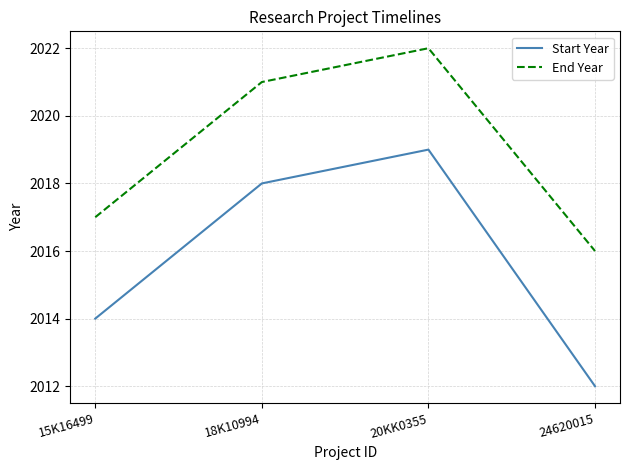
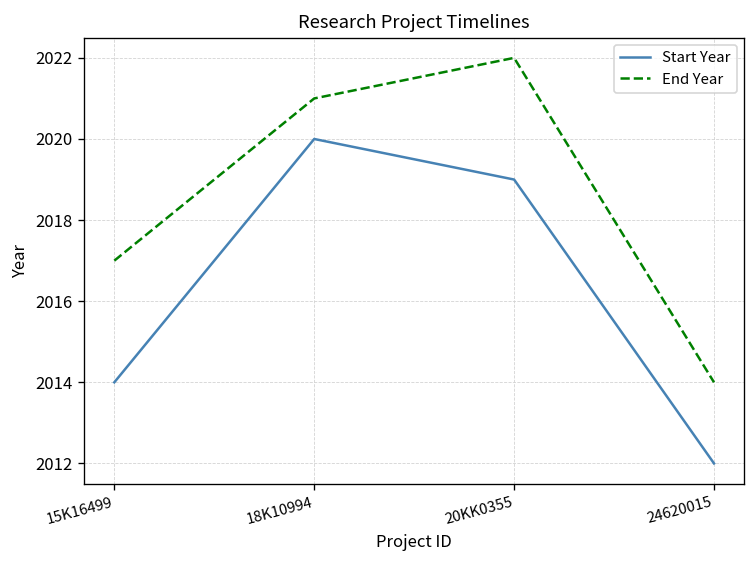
Start Year, 18K10994: 2018 -> 2020
End Year, 24620015: 2016 -> 2014
